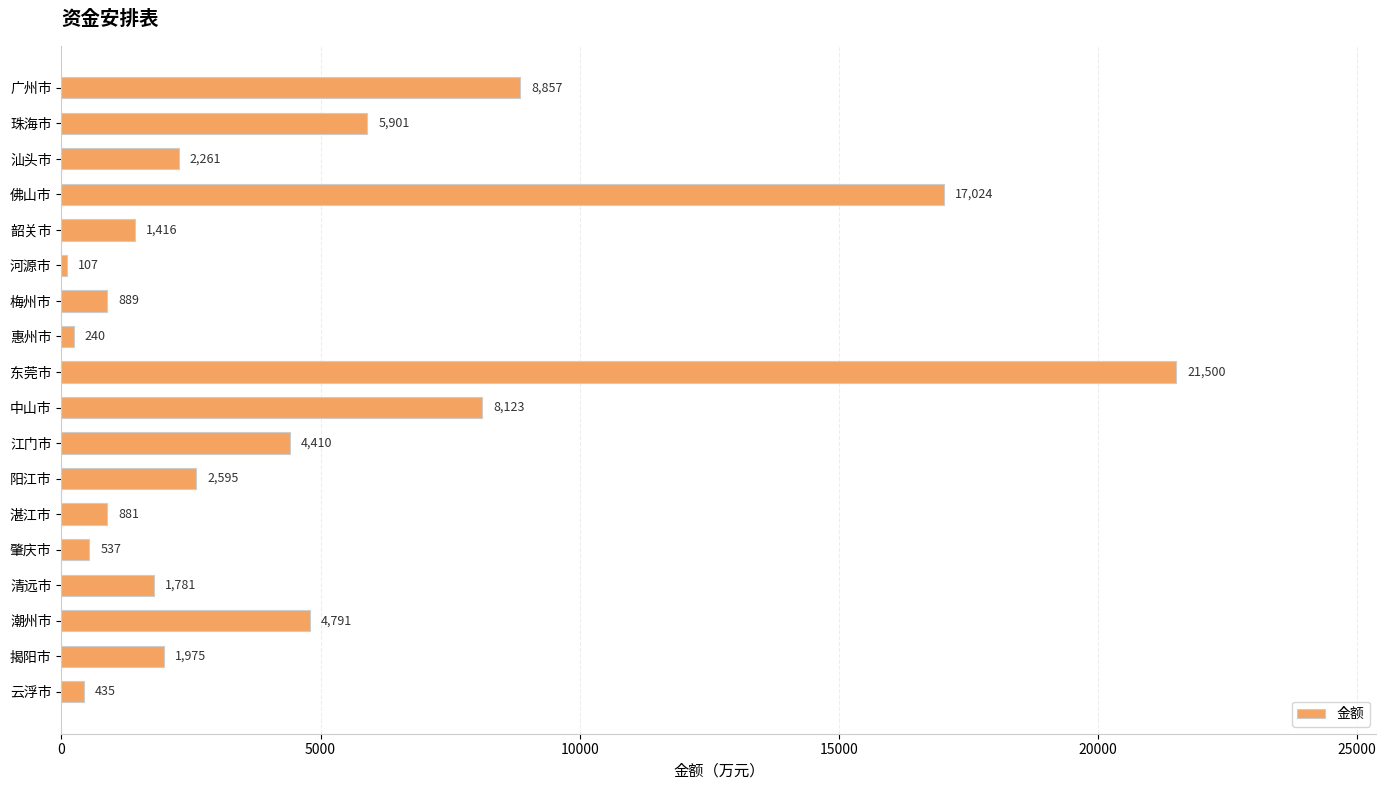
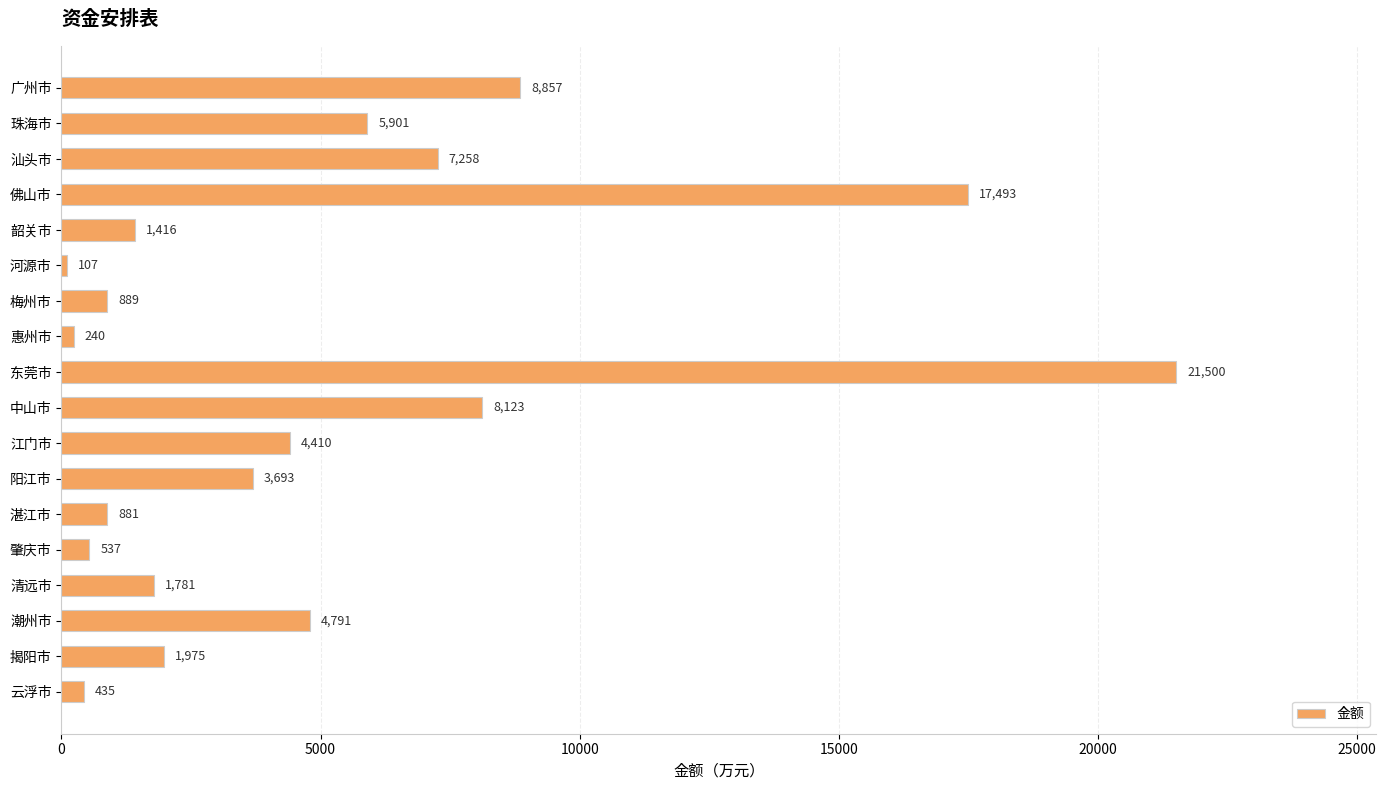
汕头市: 2,261 -> 7,258
佛山市: 17,024 -> 17,493
阳江市: 2,595 -> 3,693
